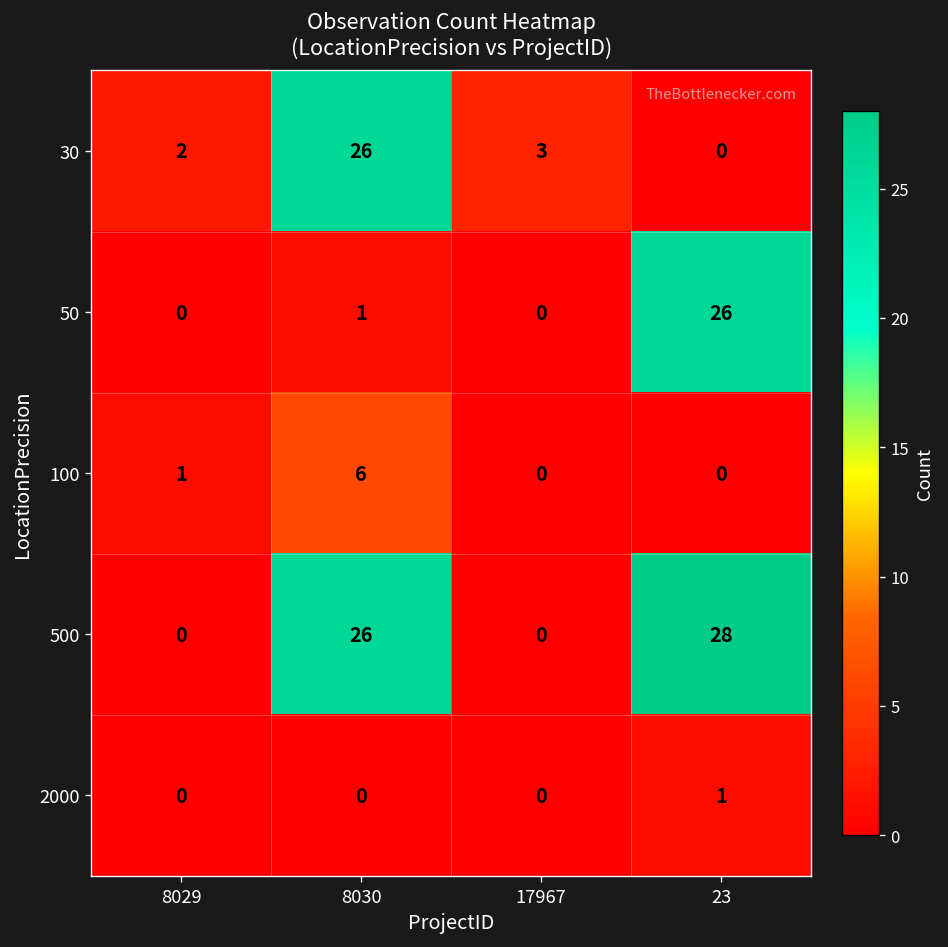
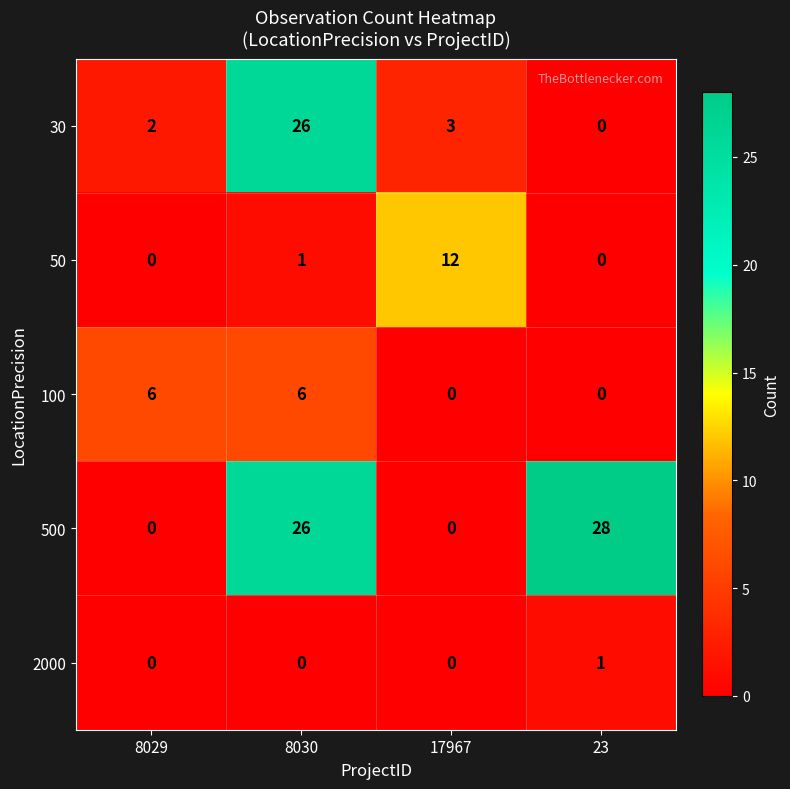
50, 17967: 0 -> 12
50, 23: 26 -> 0
100, 8029: 1 -> 6
